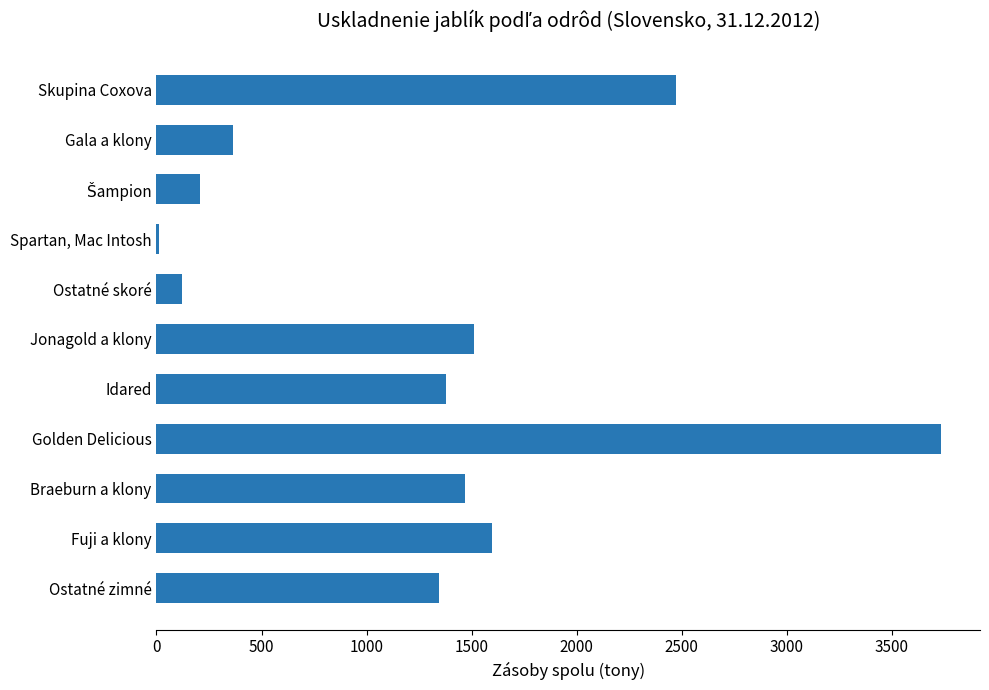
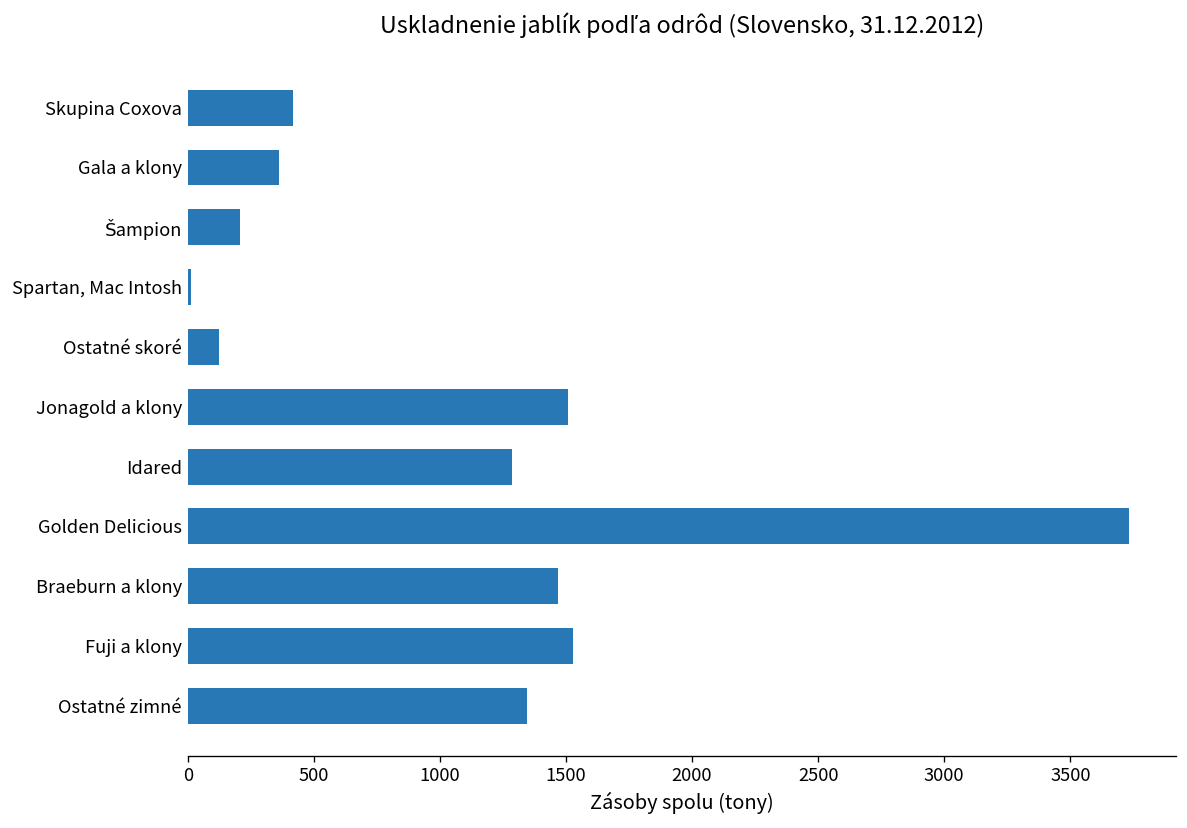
Skupina Coxova: 2470 -> 420
Idared: 1380 -> 1290
Fuji a klony: 1600 -> 1530
